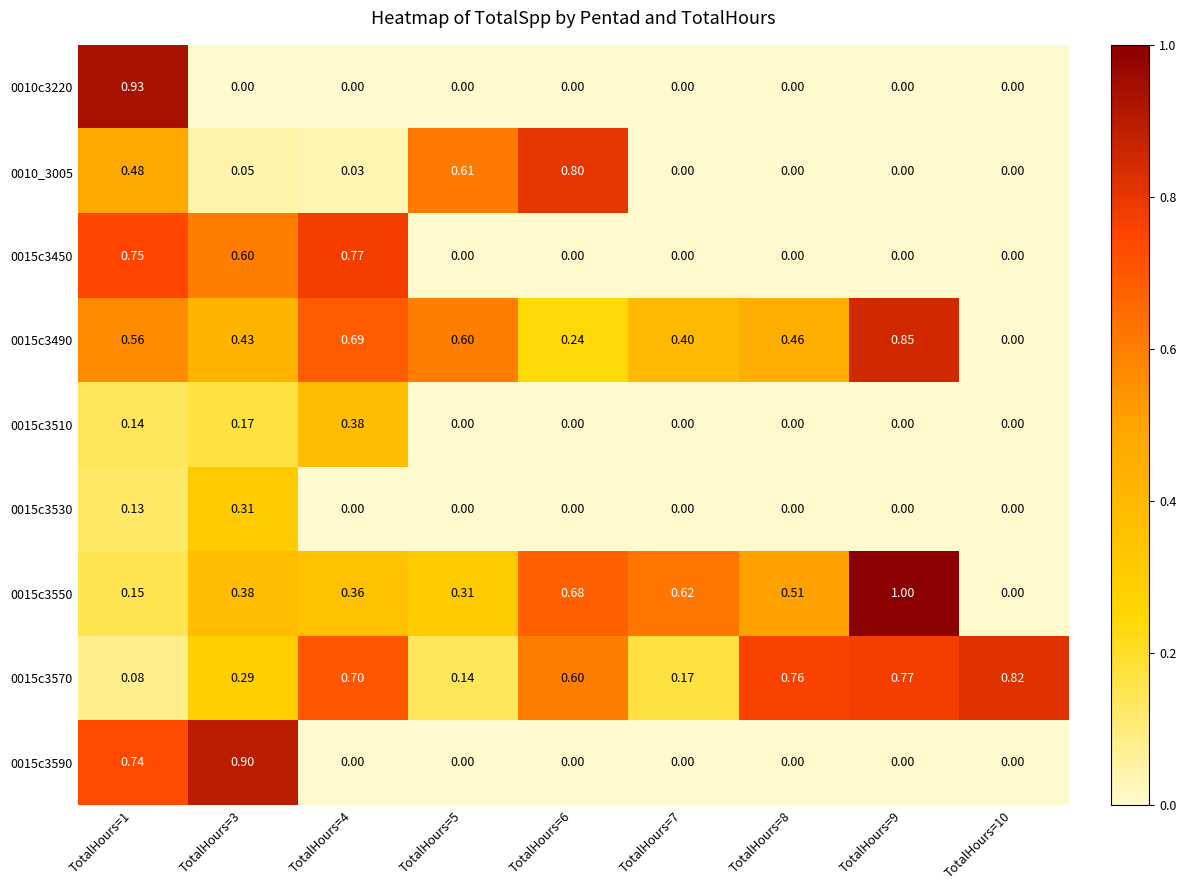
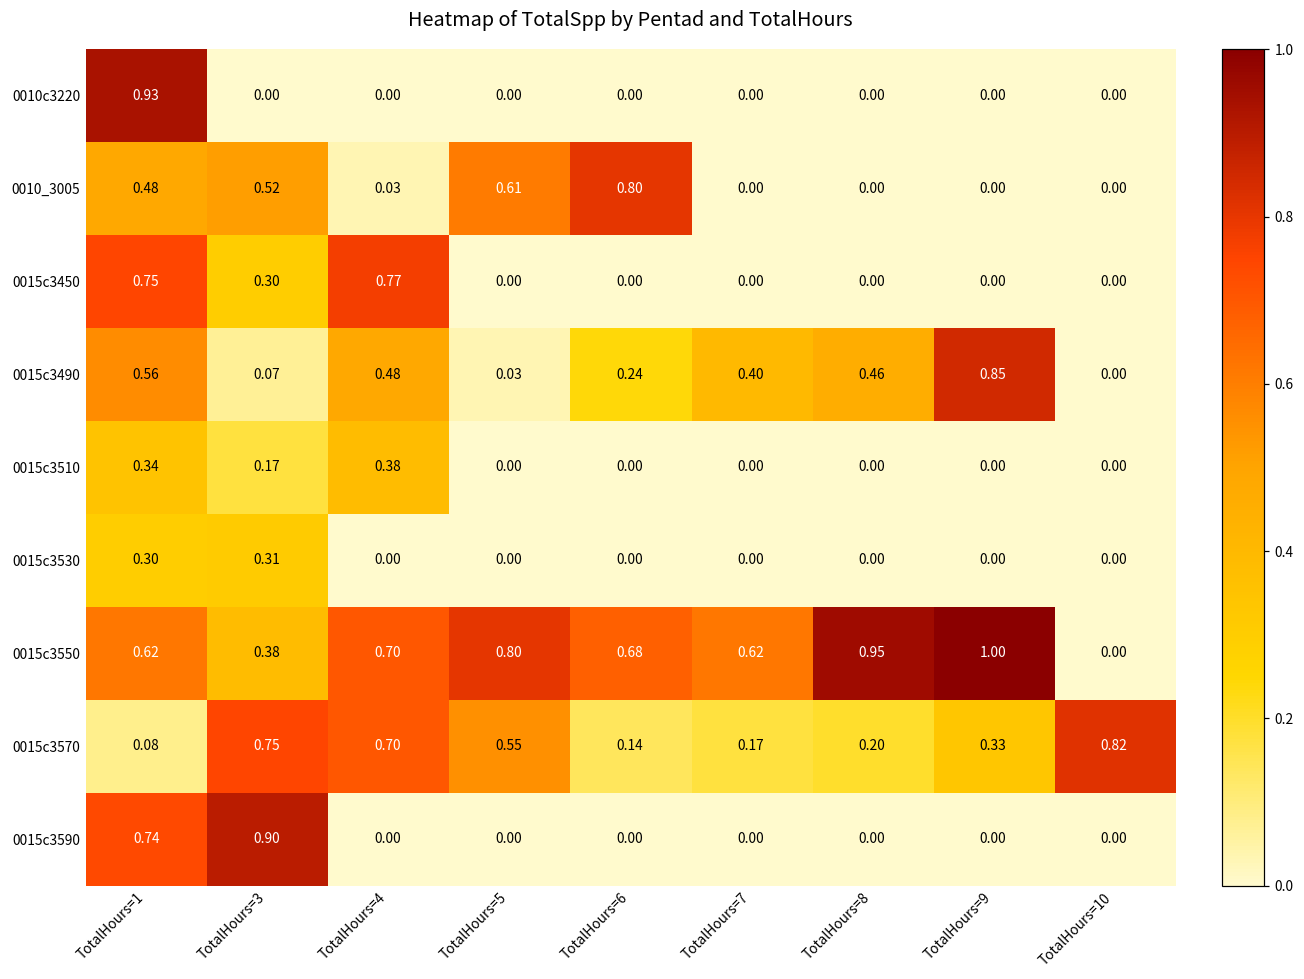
0010_3005, TotalHours=3: 0.05 -> 0.52
0015c3450, TotalHours=3: 0.60 -> 0.30
0015c3490, TotalHours=3: 0.43 -> 0.07
0015c3490, TotalHours=4: 0.69 -> 0.48
0015c3490, TotalHours=5: 0.60 -> 0.03
0015c3510, TotalHours=1: 0.14 -> 0.34
0015c3530, TotalHours=1: 0.13 -> 0.30
0015c3550, TotalHours=1: 0.15 -> 0.62
0015c3550, TotalHours=4: 0.36 -> 0.70
0015c3550, TotalHours=5: 0.31 -> 0.80
0015c3550, TotalHours=8: 0.51 -> 0.95
0015c3570, TotalHours=3: 0.29 -> 0.75
0015c3570, TotalHours=5: 0.14 -> 0.55
0015c3570, TotalHours=6: 0.60 -> 0.14
0015c3570, TotalHours=8: 0.76 -> 0.20
0015c3570, TotalHours=9: 0.77 -> 0.33
